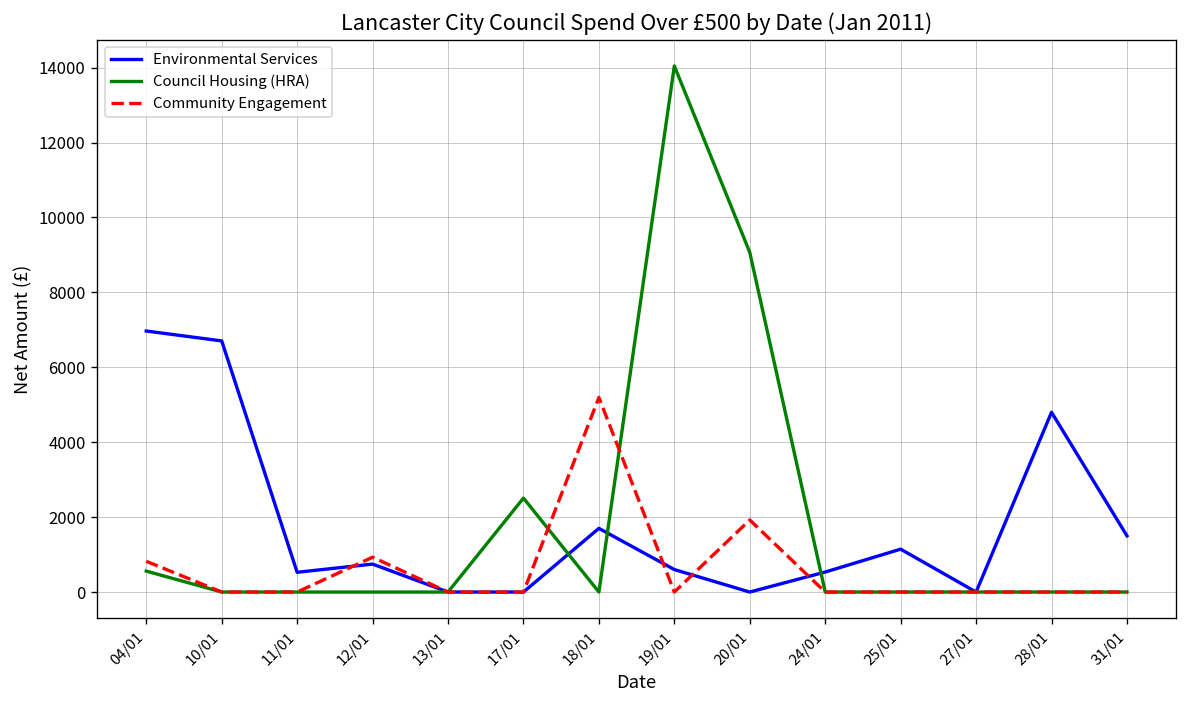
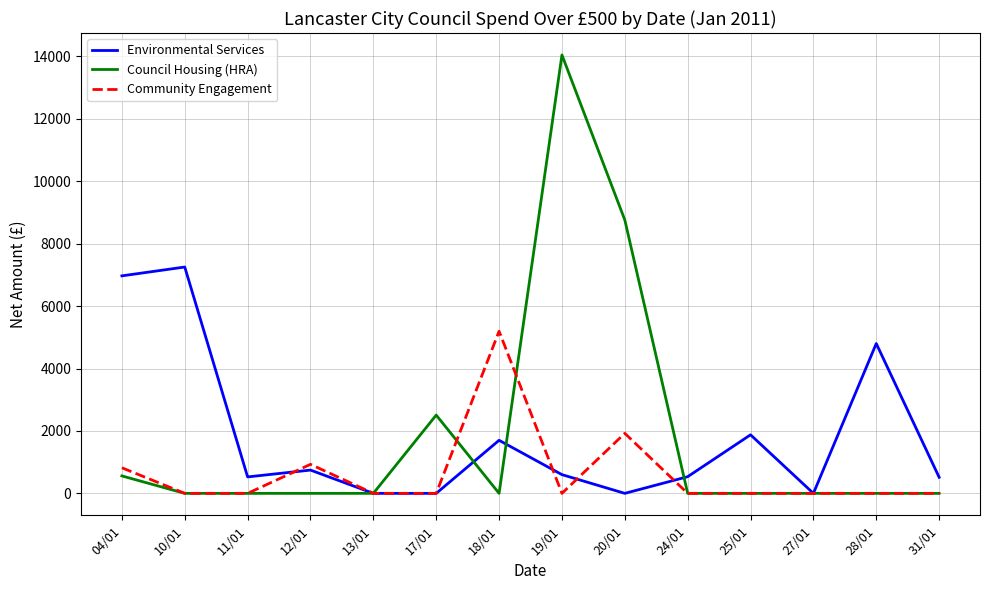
Environmental Services, 10/01: 6700 -> 7300
Council Housing (HRA), 20/01: 9100 -> 8800
Environmental Services, 25/01: 1100 -> 1900
Environmental Services, 31/01: 1500 -> 500
